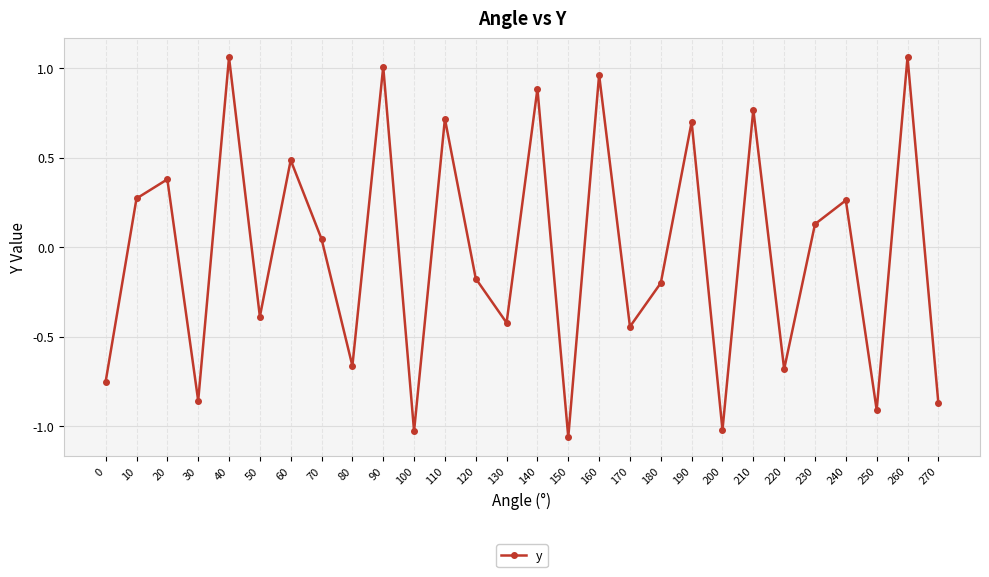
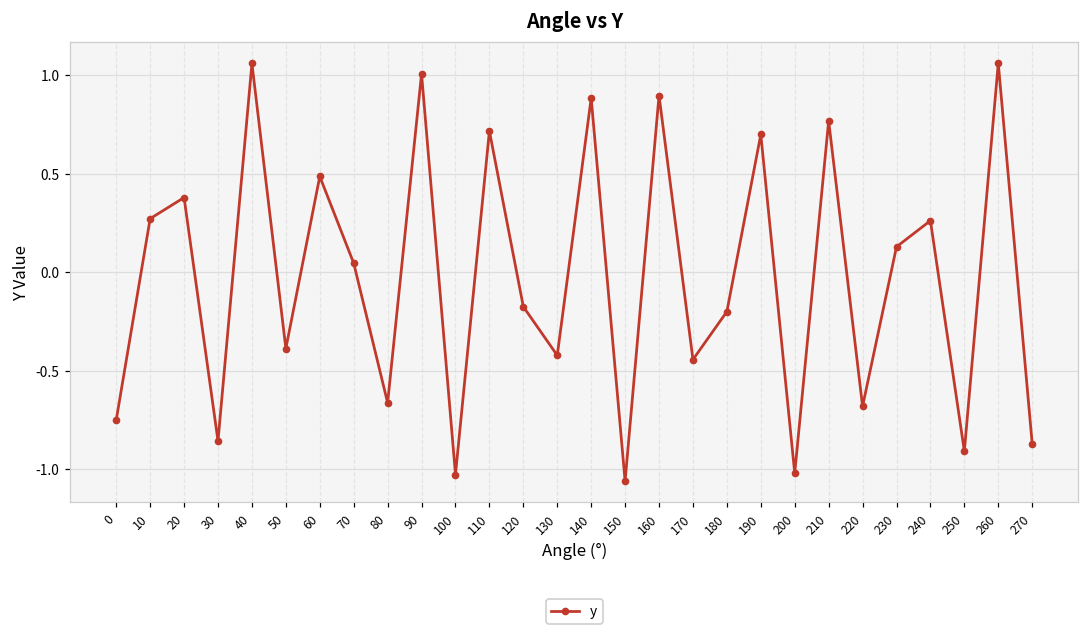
160: 0.96 -> 0.90
